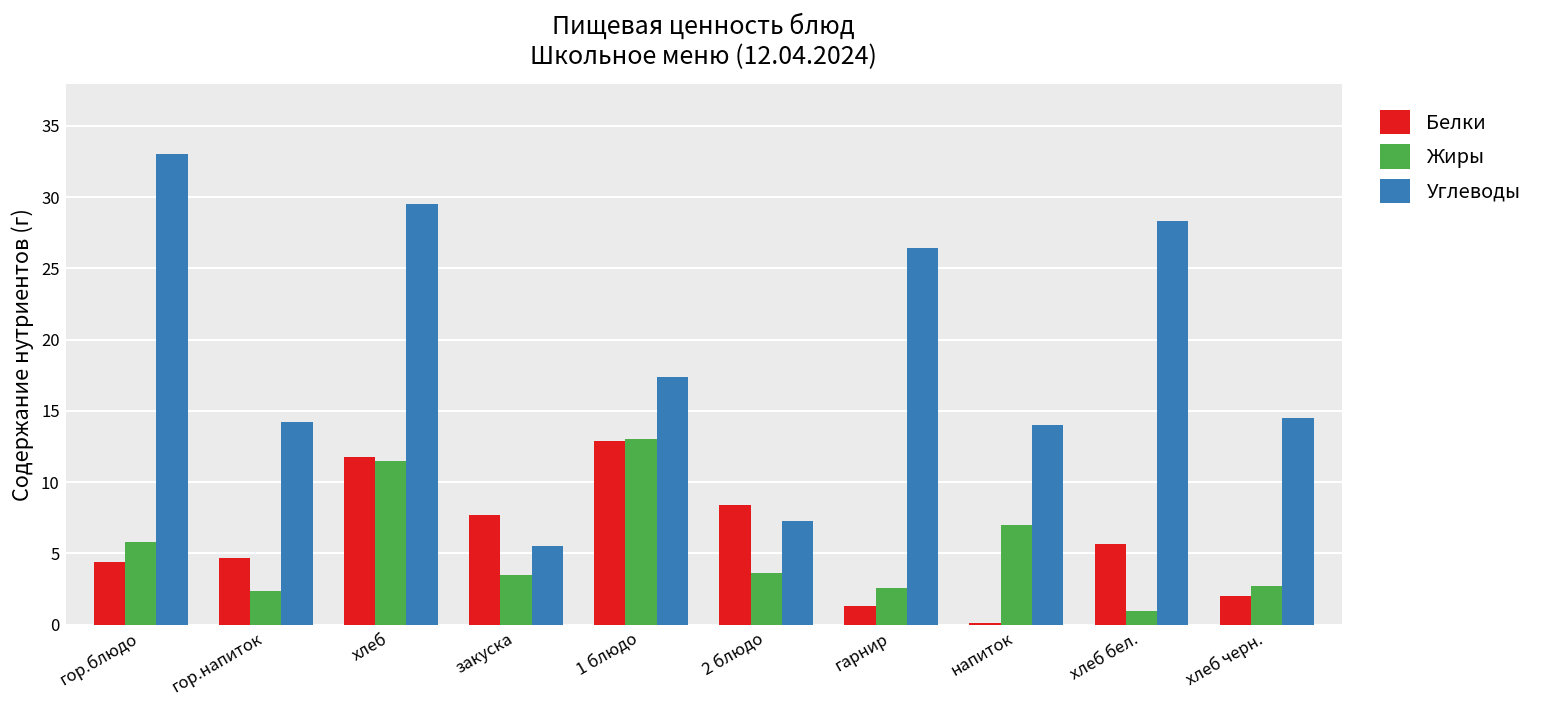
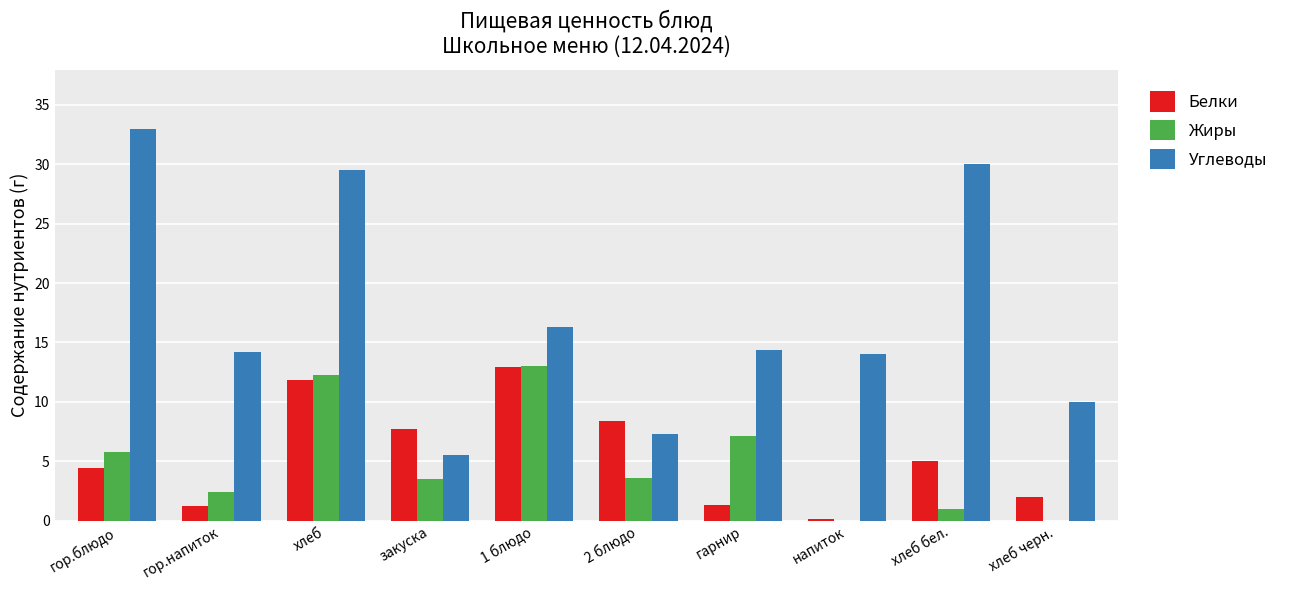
Белки, гор.напиток: 4.7 -> 1.2
Жиры, хлеб: 11.5 -> 12.3
Углеводы, 1 блюдо: 17.4 -> 16.3
Жиры, гарнир: 2.6 -> 7.1
Углеводы, гарнир: 26.4 -> 14.4
Жиры, напиток: 7 -> 0
Белки, хлеб бел.: 5.7 -> 5.0
Углеводы, хлеб бел.: 28.3 -> 30.0
Жиры, хлеб черн.: 2.7 -> 0.0
Углеводы, хлеб черн.: 14.5 -> 10.0
